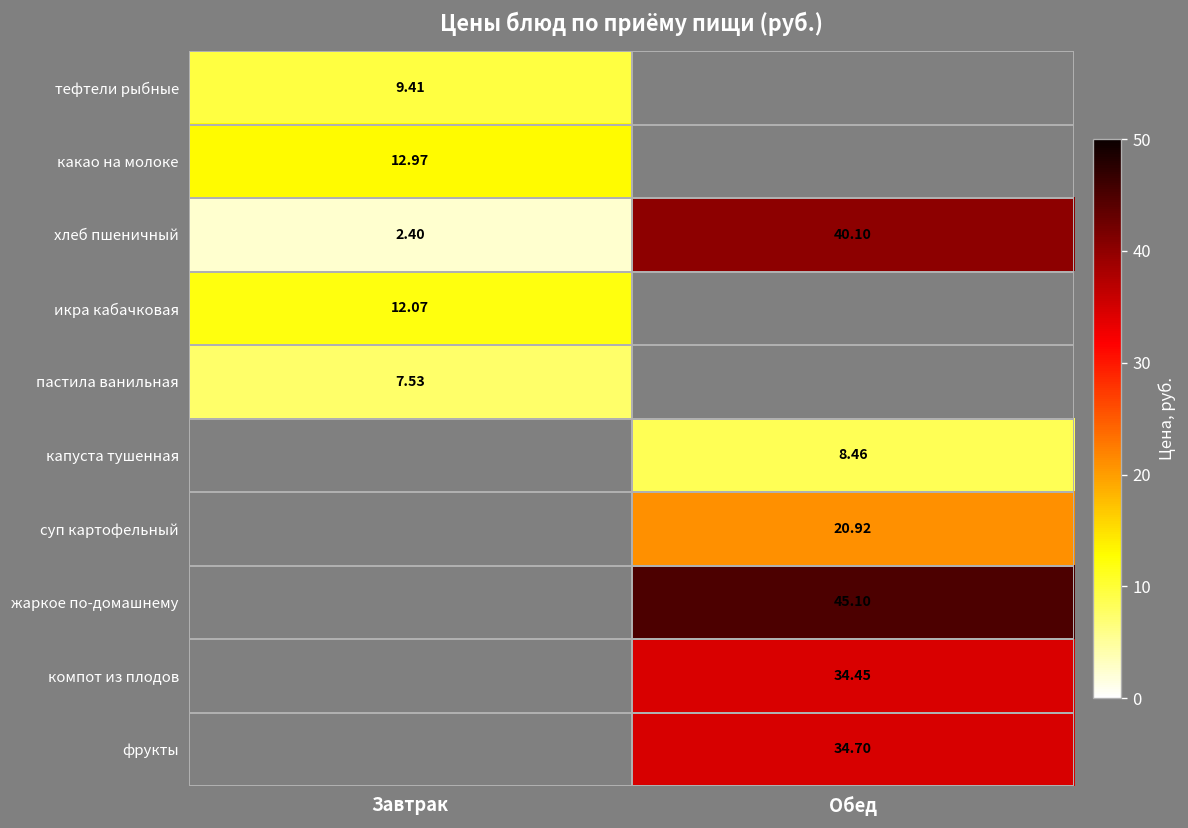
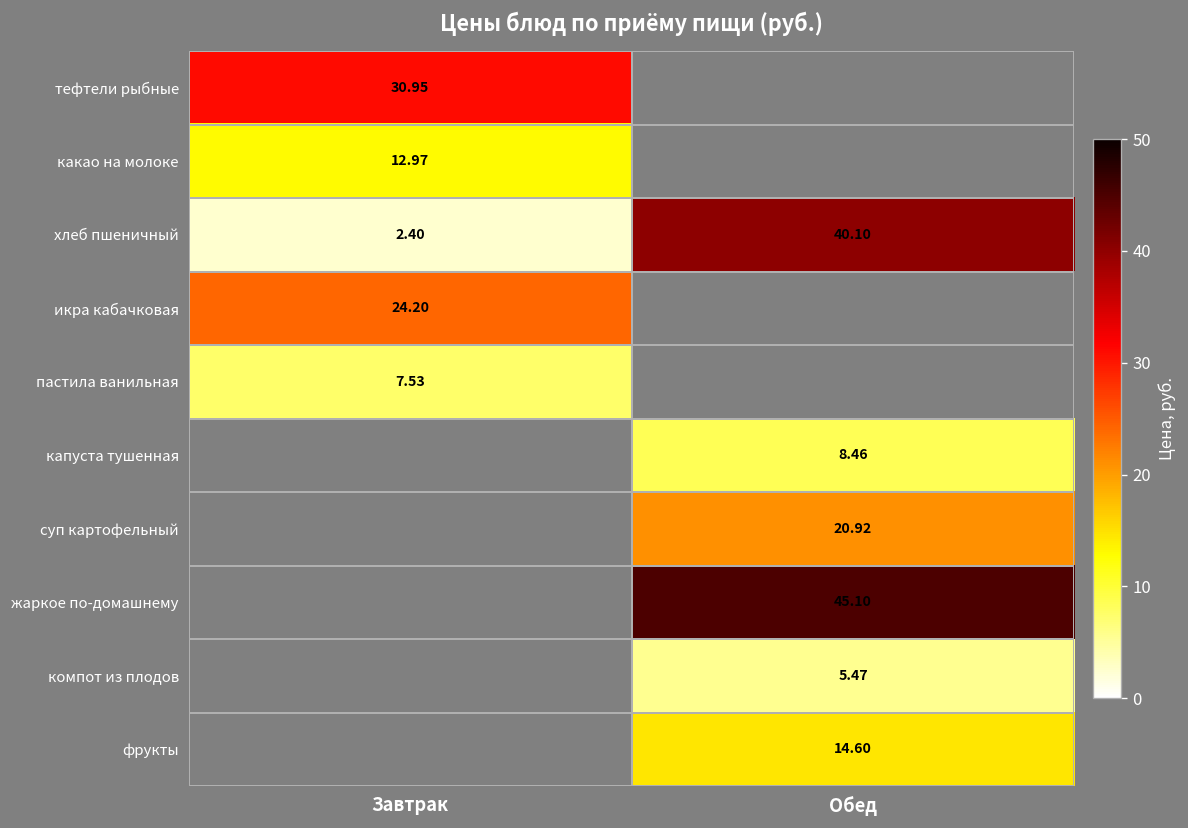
тефтели рыбные, Завтрак: 9.41 -> 30.95
икра кабачковая, Завтрак: 12.07 -> 24.20
компот из плодов, Обед: 34.45 -> 5.47
фрукты, Обед: 34.70 -> 14.60
